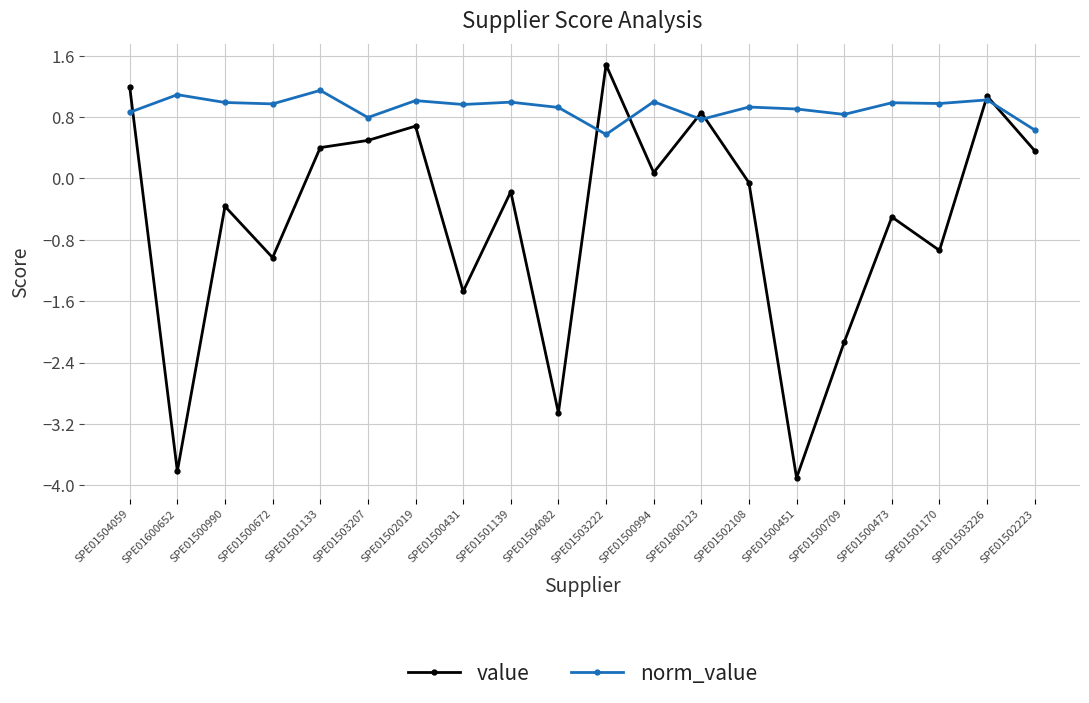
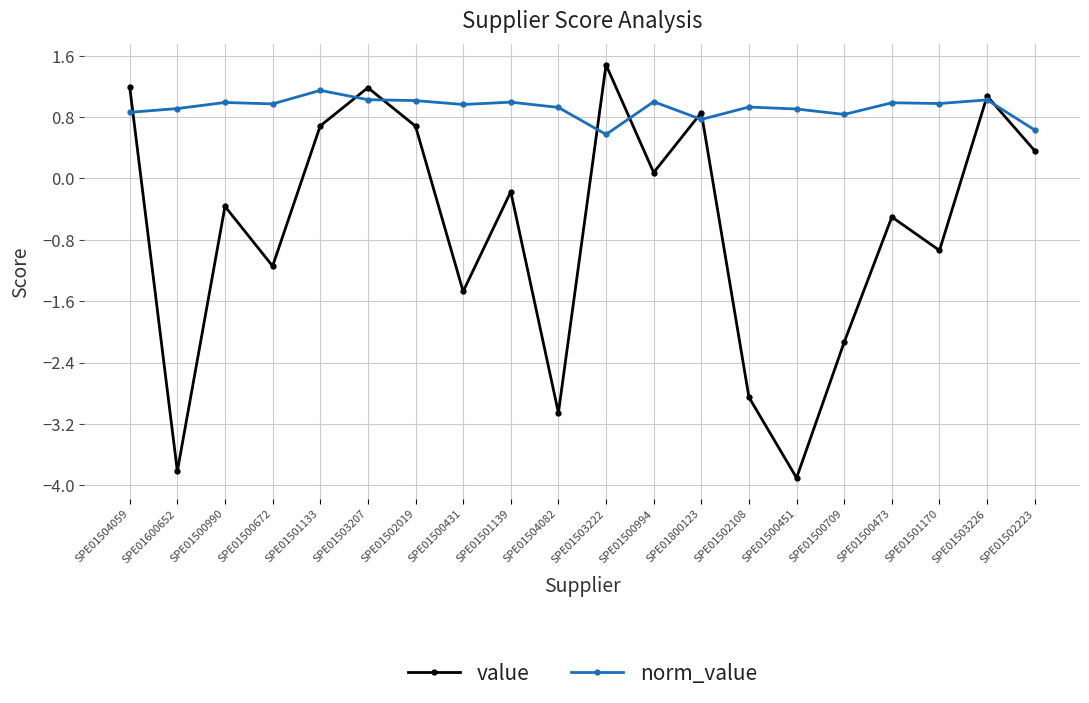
norm_value, SPE01600652: 1.1 -> 0.9
value, SPE01500672: -1.0 -> -1.1
value, SPE01501133: 0.4 -> 0.7
value, SPE01503207: 0.5 -> 1.2
norm_value, SPE01503207: 0.8 -> 1.0
value, SPE01502108: -0.1 -> -2.9
